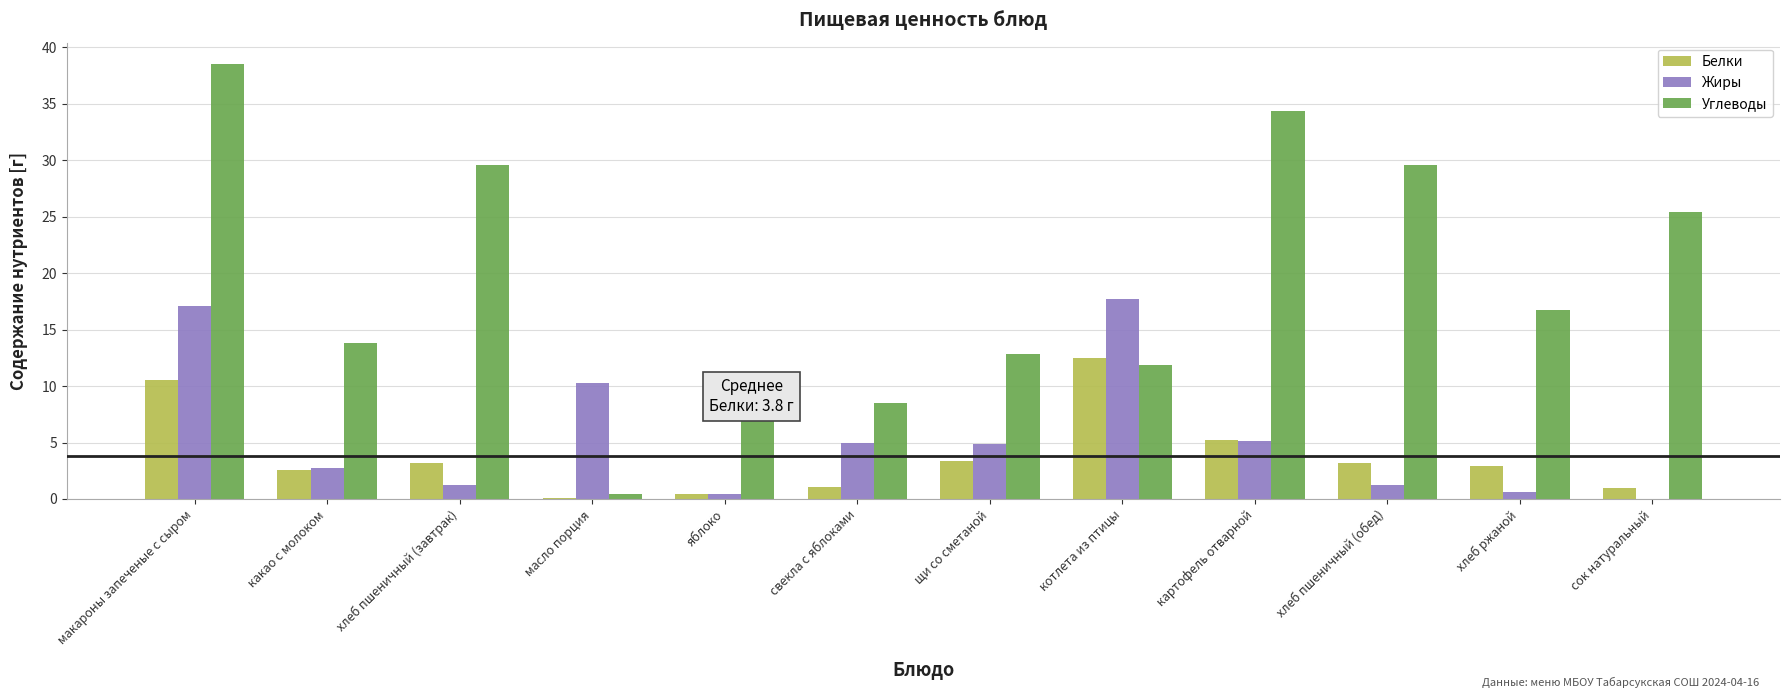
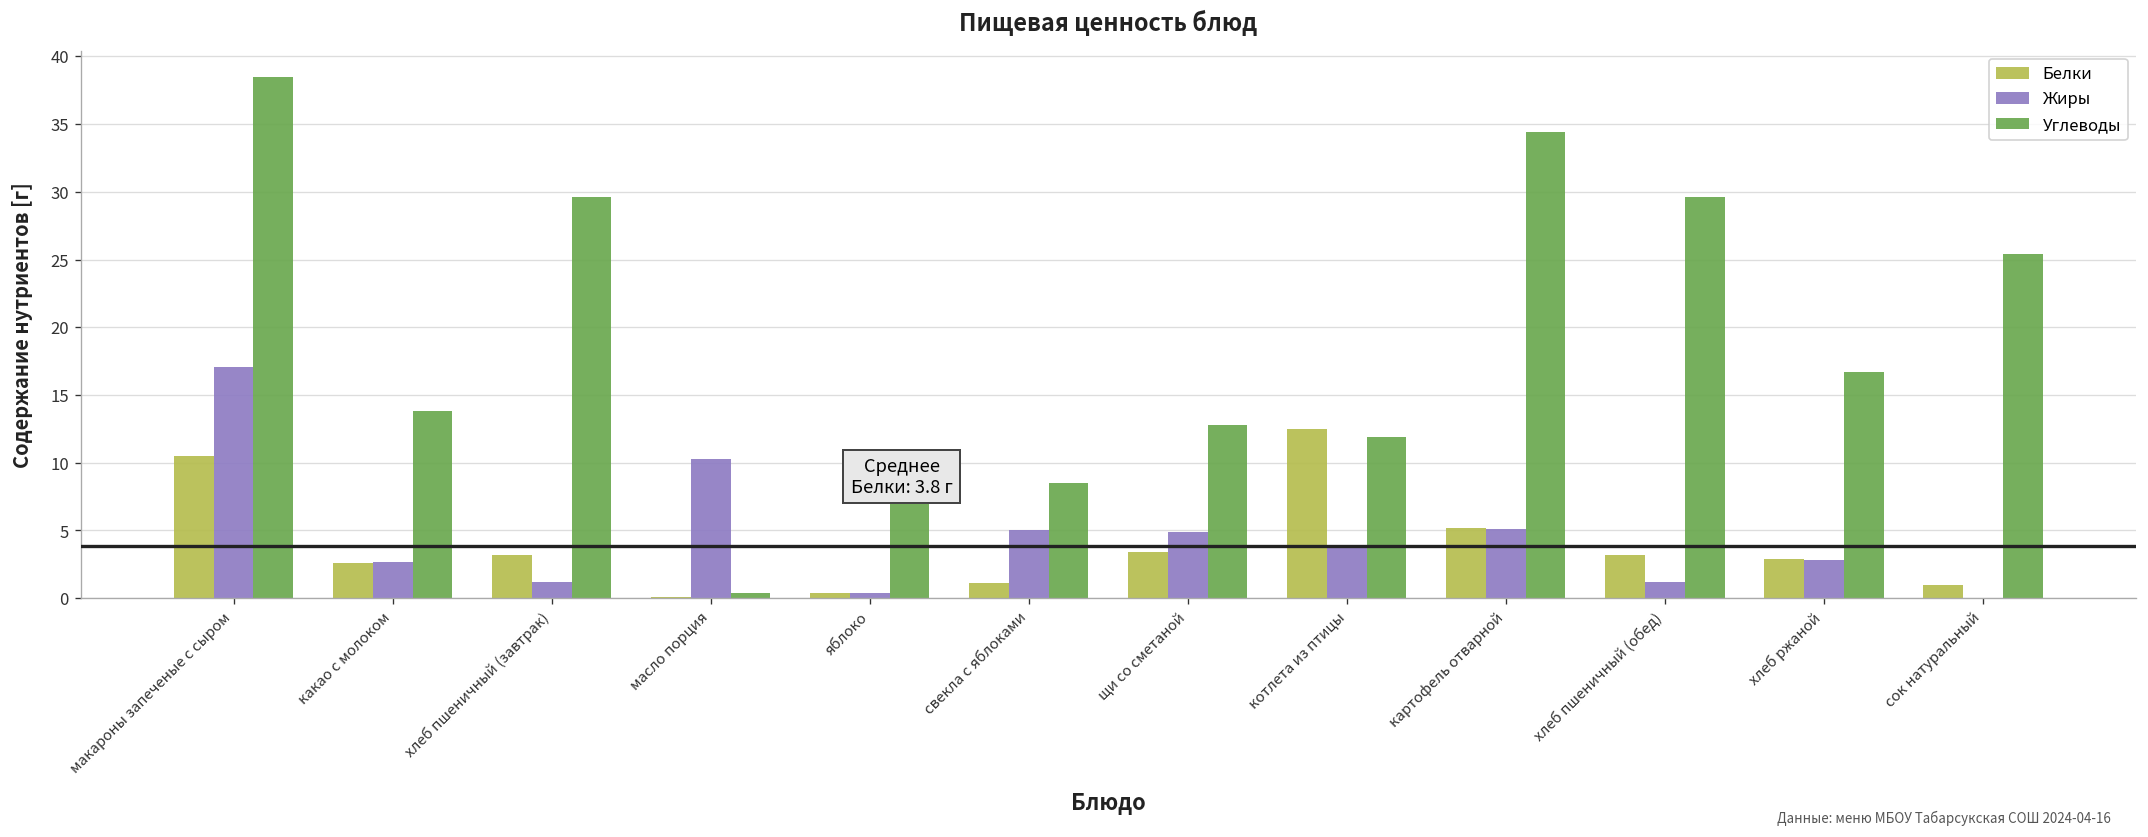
Жиры, котлета из птицы: 17.7 -> 3.9
Жиры, хлеб ржаной: 0.6 -> 2.8
